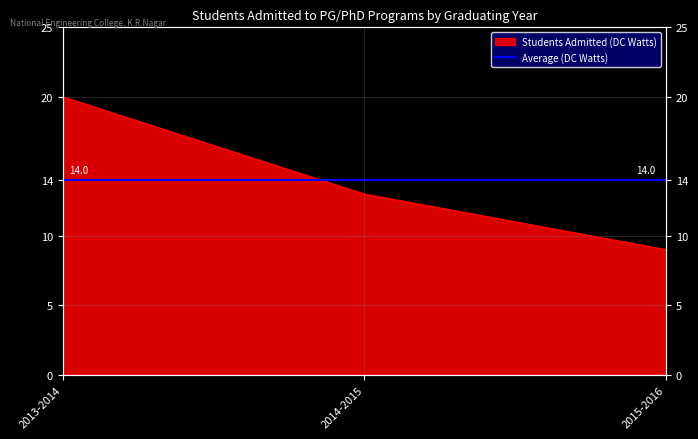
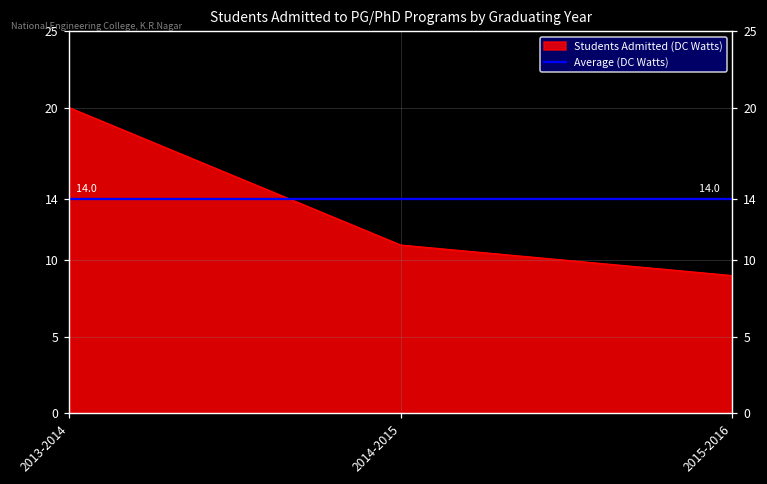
Students Admitted (DC Watts), 2014-2015: 13 -> 11
